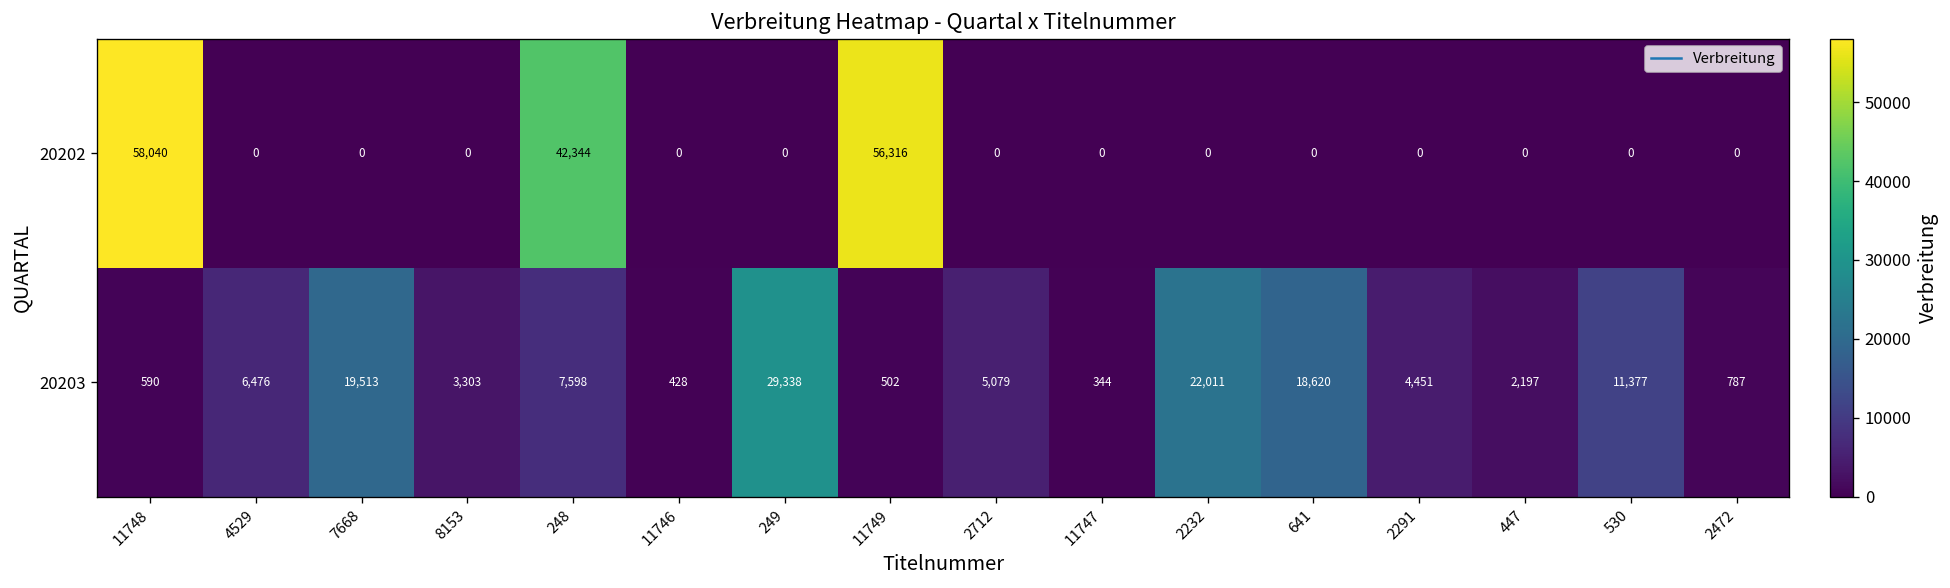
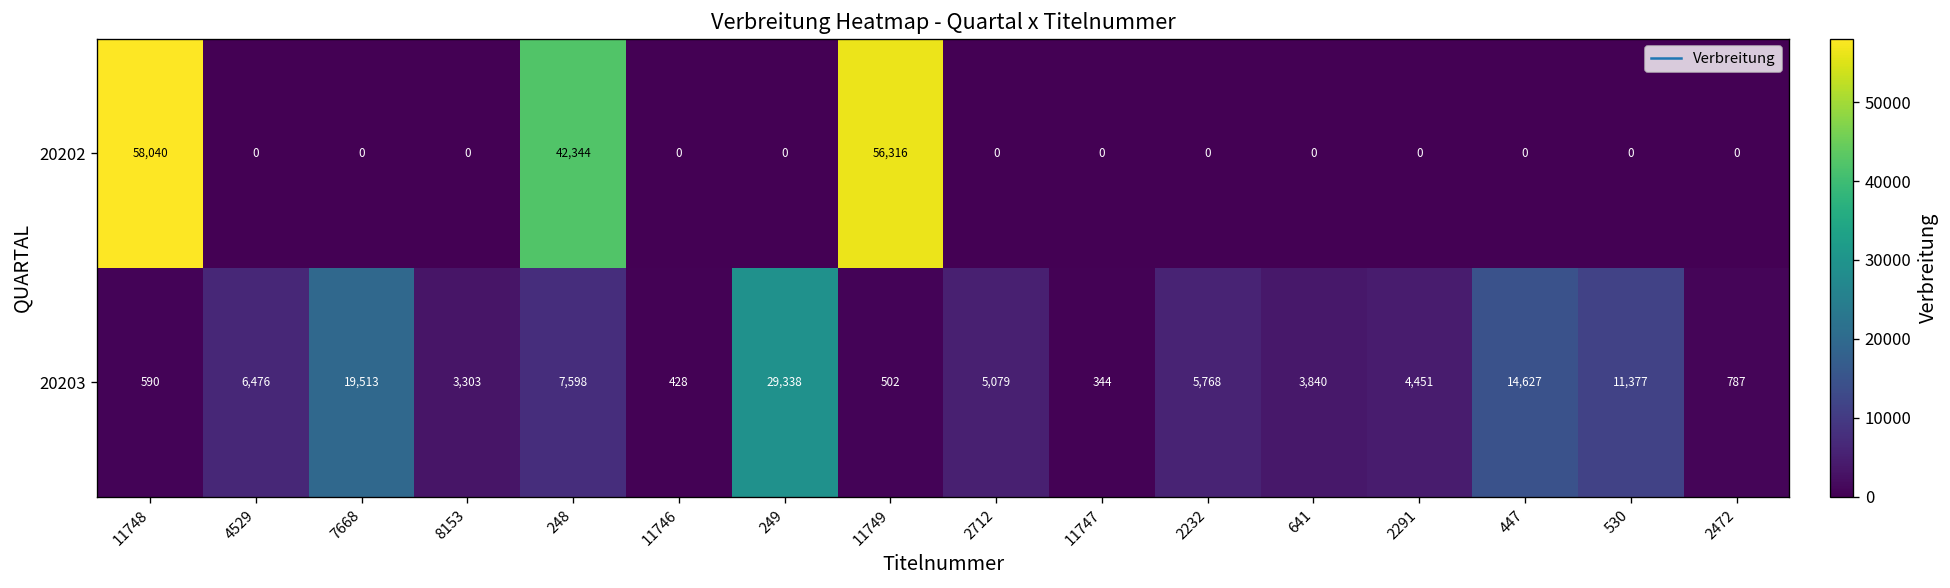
20203, 2232: 22,011 -> 5,768
20203, 641: 18,620 -> 3,840
20203, 447: 2,197 -> 14,627
